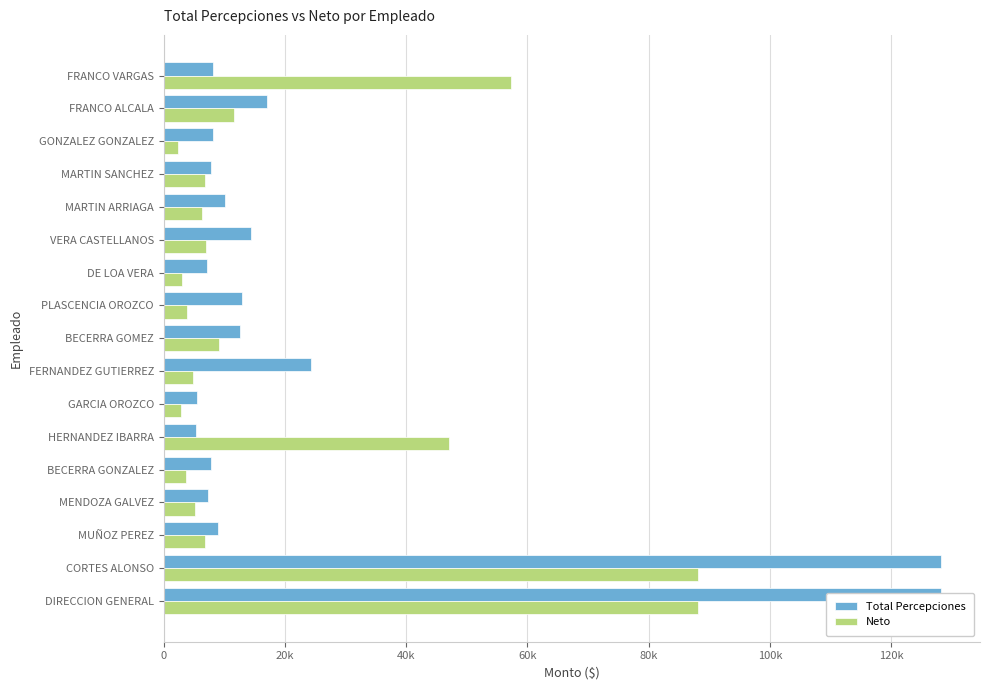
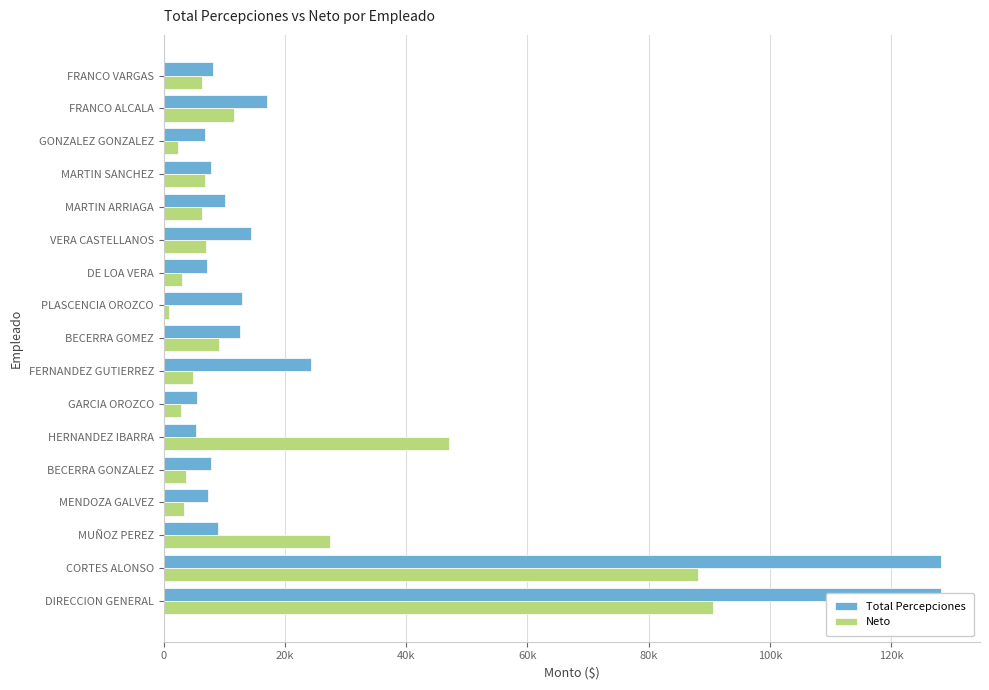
Neto, FRANCO VARGAS: 57000 -> 6000
Total Percepciones, GONZALEZ GONZALEZ: 8000 -> 7000
Neto, PLASCENCIA OROZCO: 4000 -> 1000
Neto, MENDOZA GALVEZ: 5000 -> 3000
Neto, MUÑOZ PEREZ: 7000 -> 27000
Neto, DIRECCION GENERAL: 88000 -> 91000
